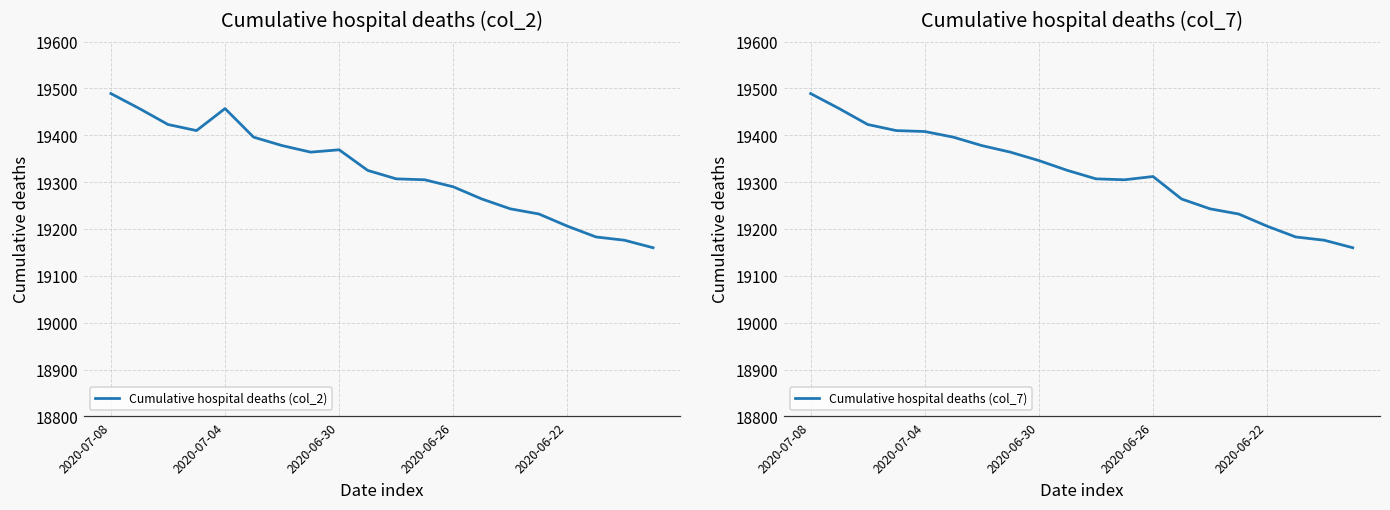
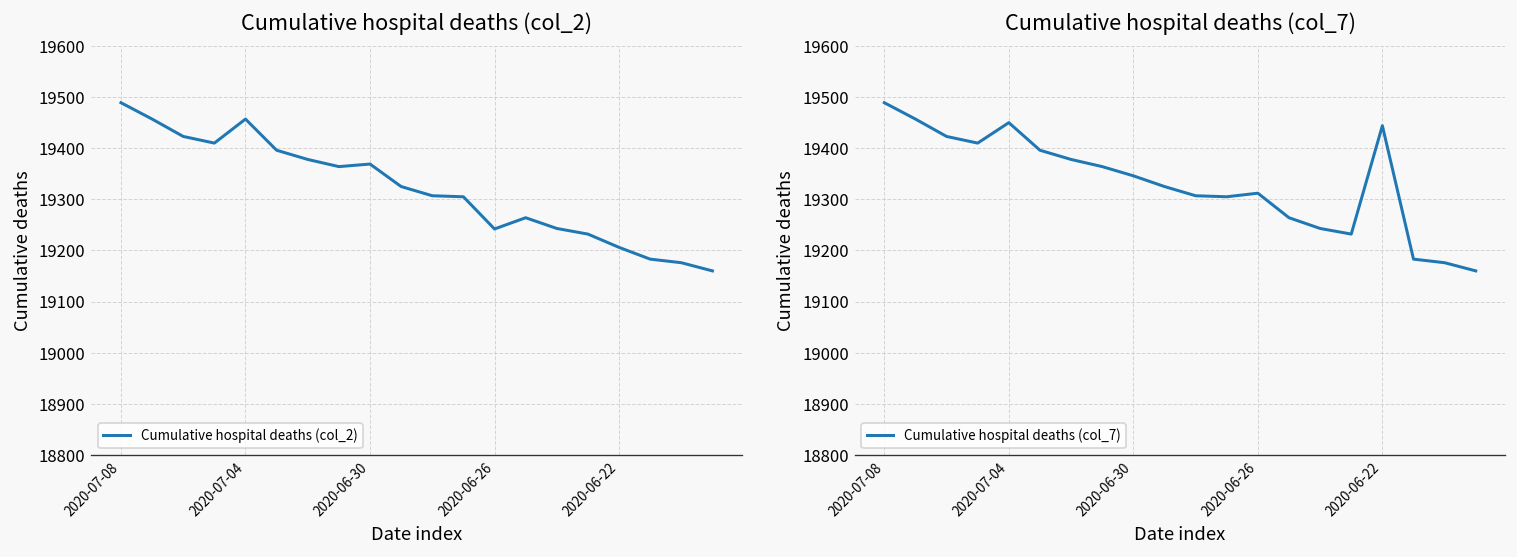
Cumulative hospital deaths (col_2), 2020-06-26: 19290 -> 19240
Cumulative hospital deaths (col_7), 2020-07-04: 19410 -> 19450
Cumulative hospital deaths (col_7), 2020-06-22: 19210 -> 19440
